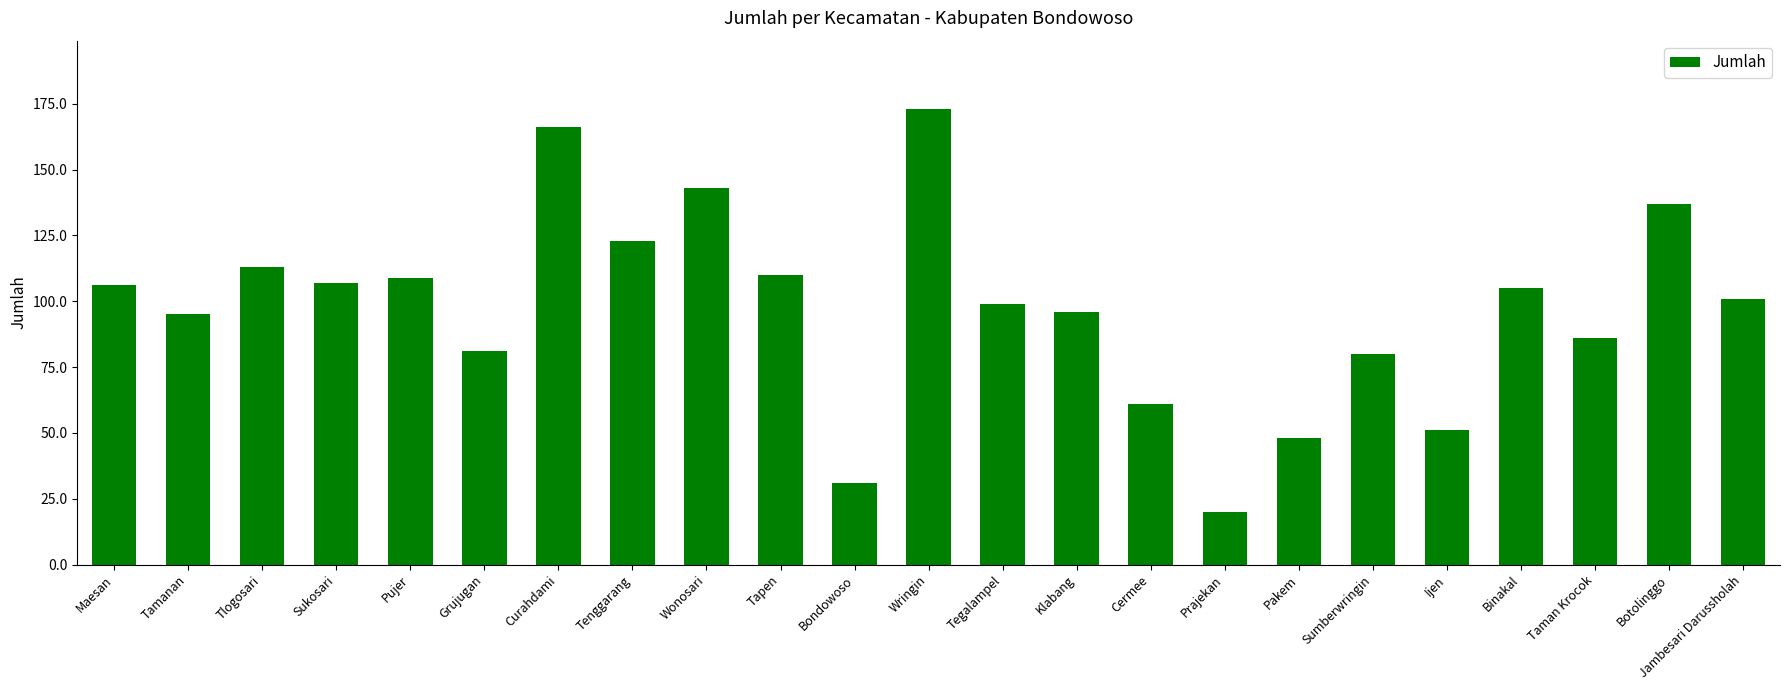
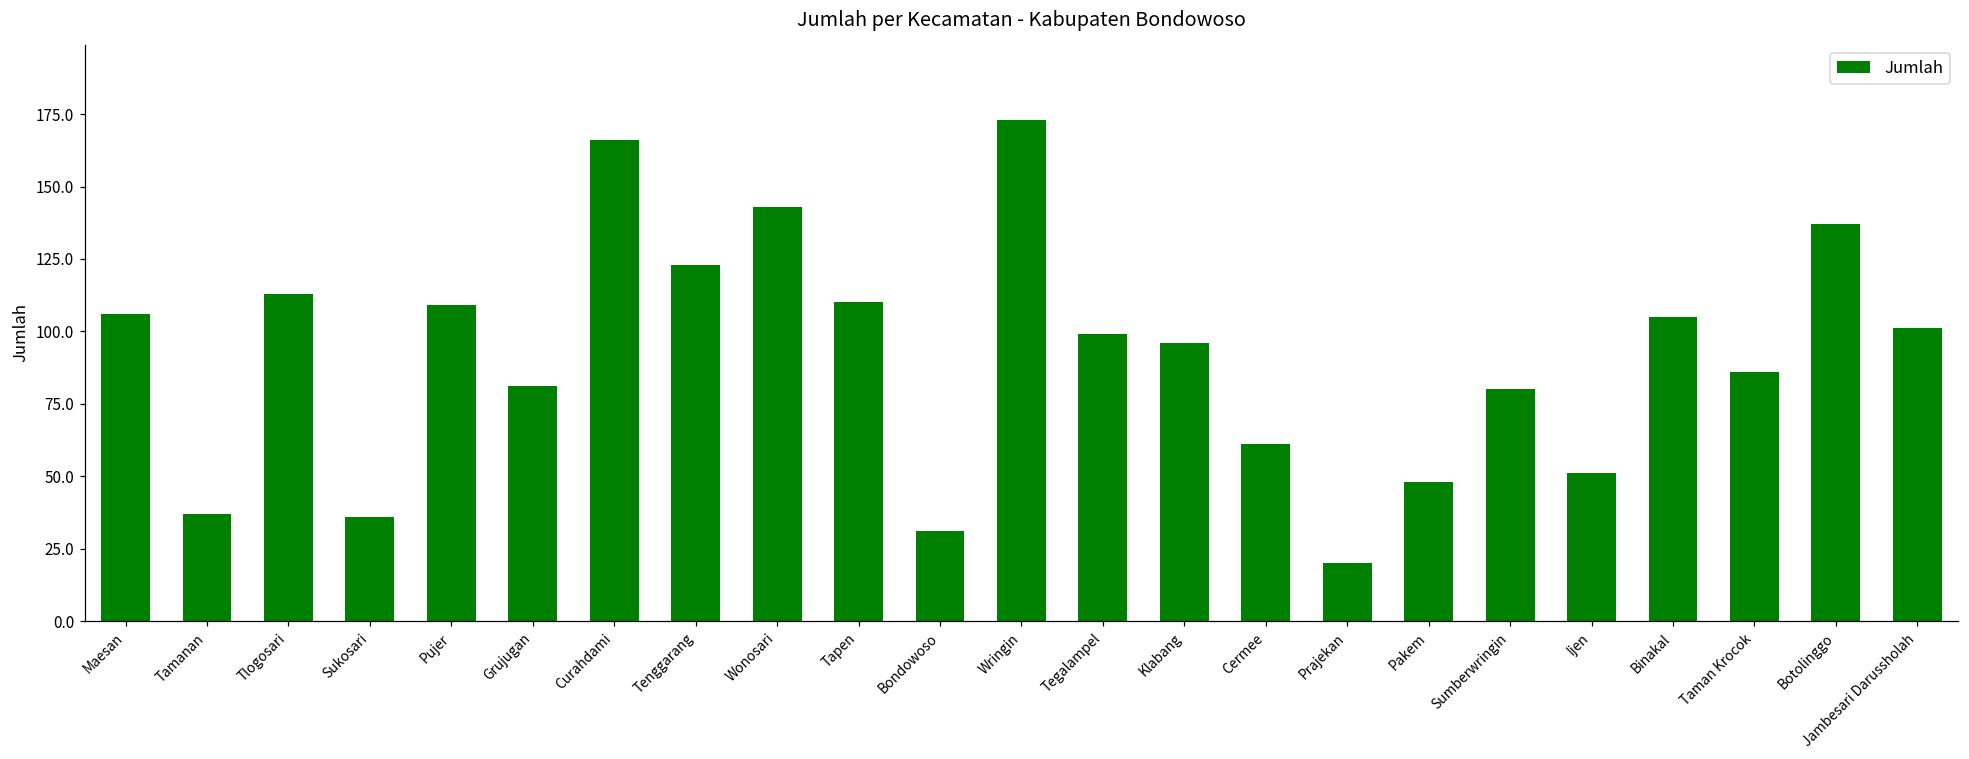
Tamanan: 95 -> 37
Sukosari: 107 -> 36
